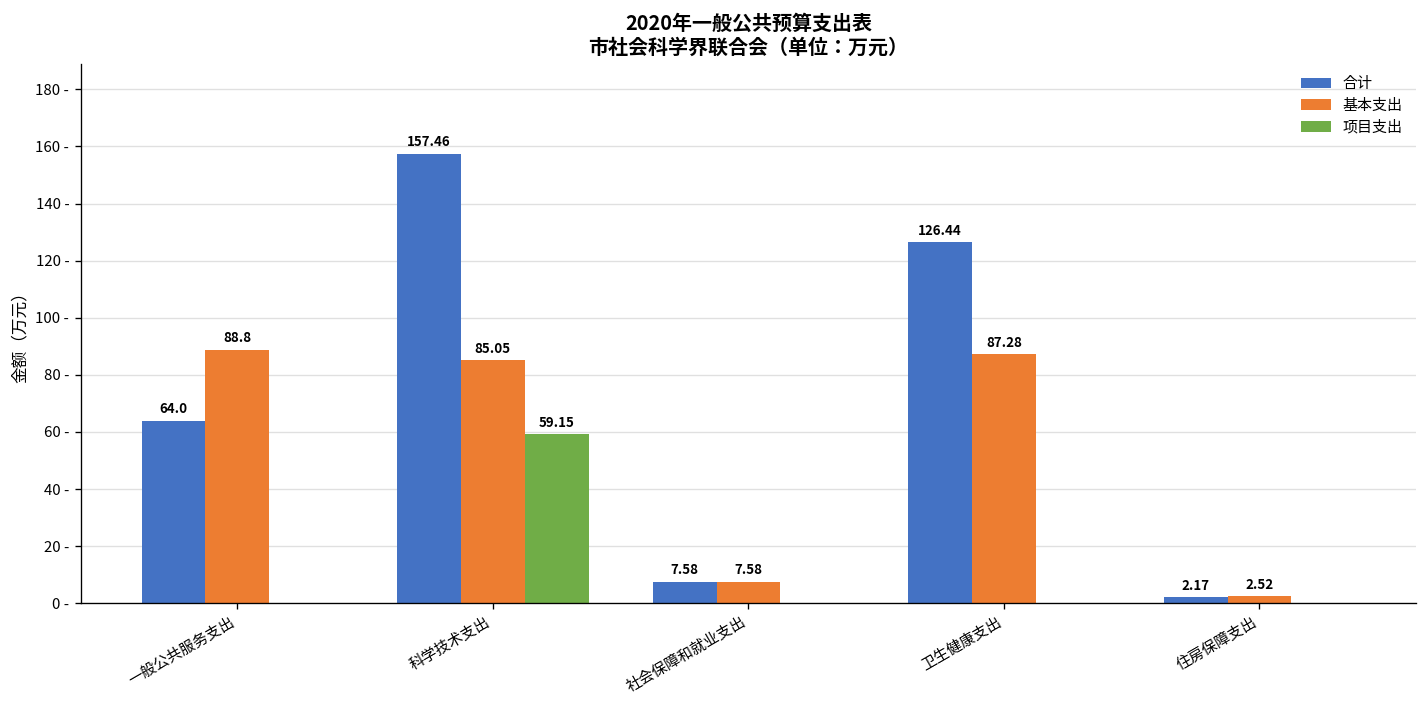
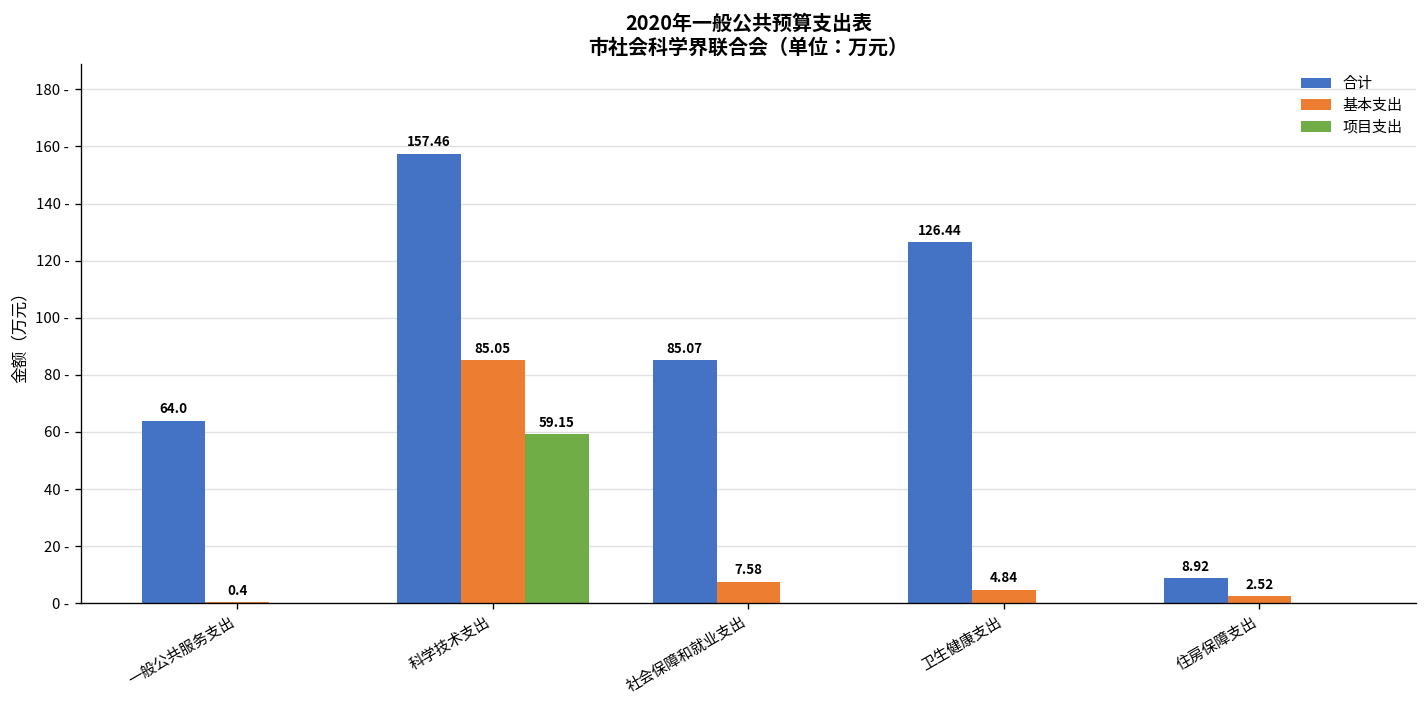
基本支出, 一般公共服务支出: 88.8 -> 0.4
合计, 社会保障和就业支出: 7.58 -> 85.07
基本支出, 卫生健康支出: 87.28 -> 4.84
合计, 住房保障支出: 2.17 -> 8.92
